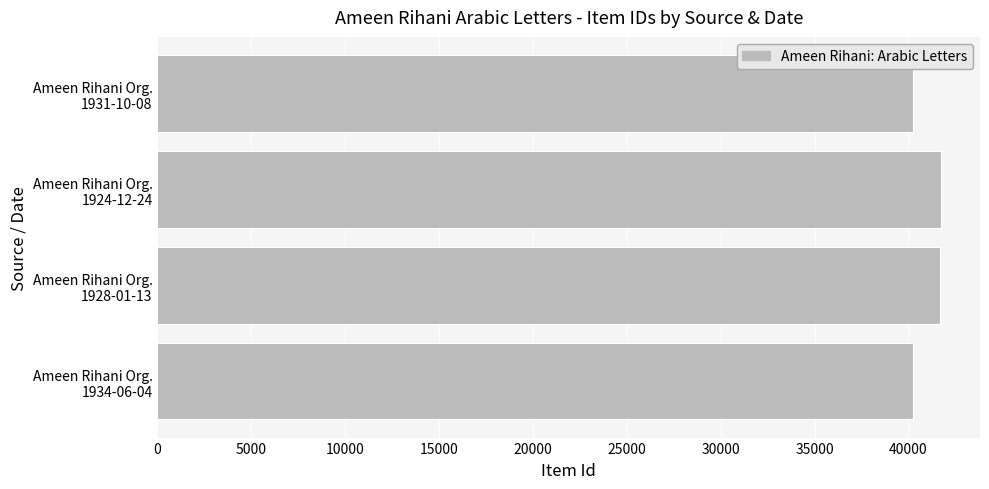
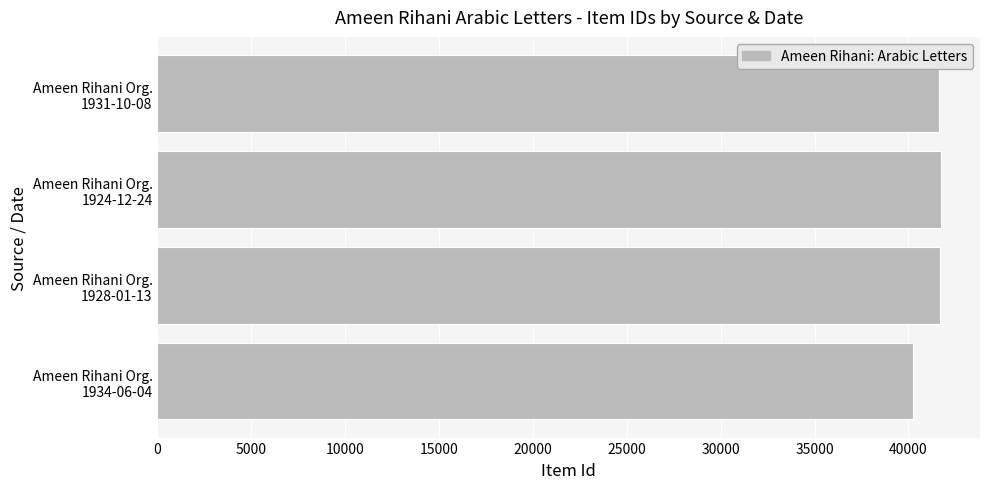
Ameen Rihani Org. 1931-10-08: 40200 -> 41600
